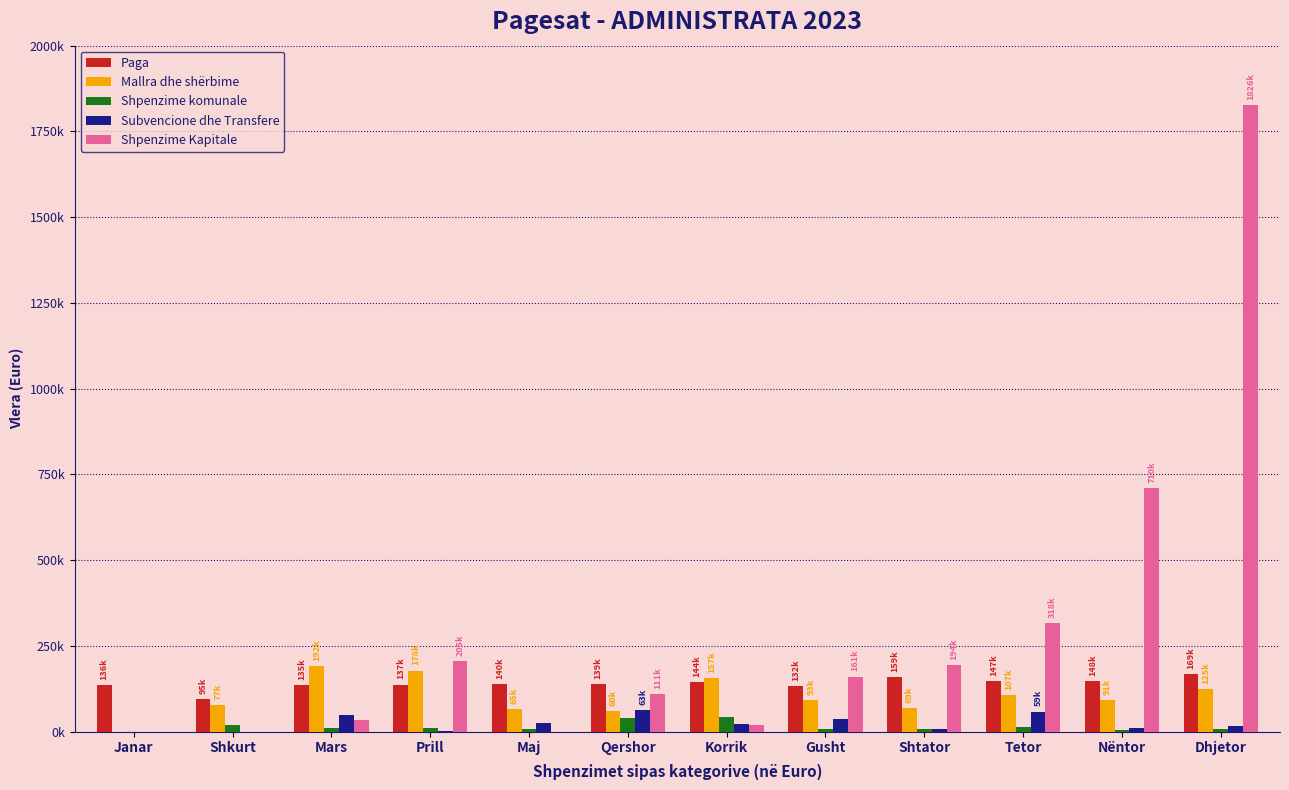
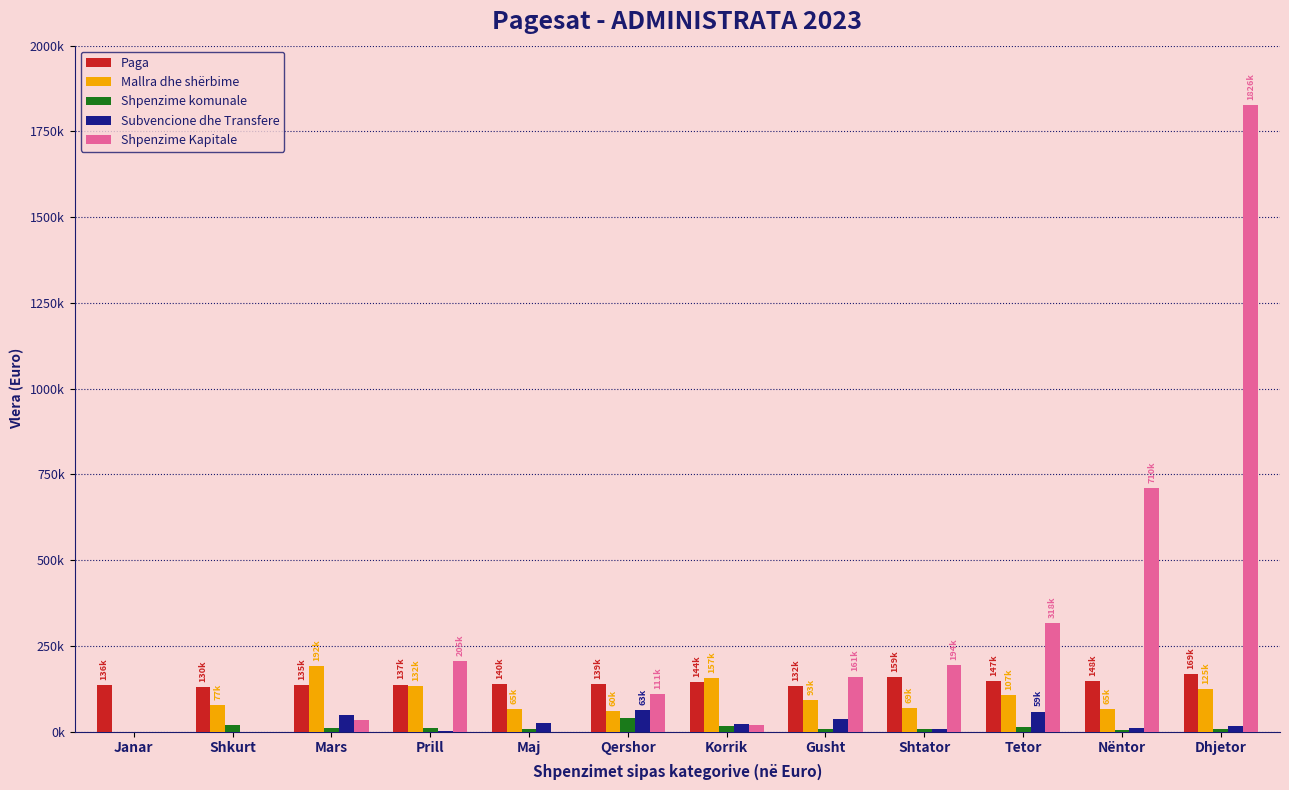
Paga, Shkurt: 95k -> 130k
Mallra dhe shërbime, Prill: 178k -> 132k
Shpenzime komunale, Korrik: 40000 -> 20000
Mallra dhe shërbime, Nëntor: 91k -> 65k
